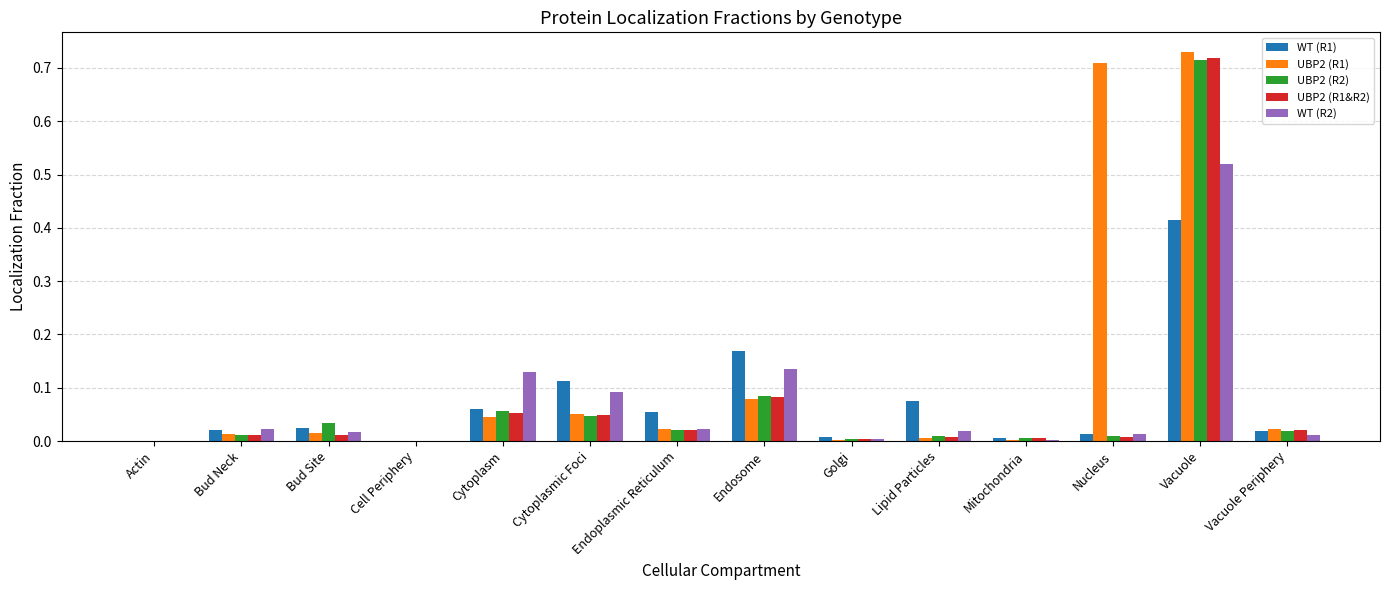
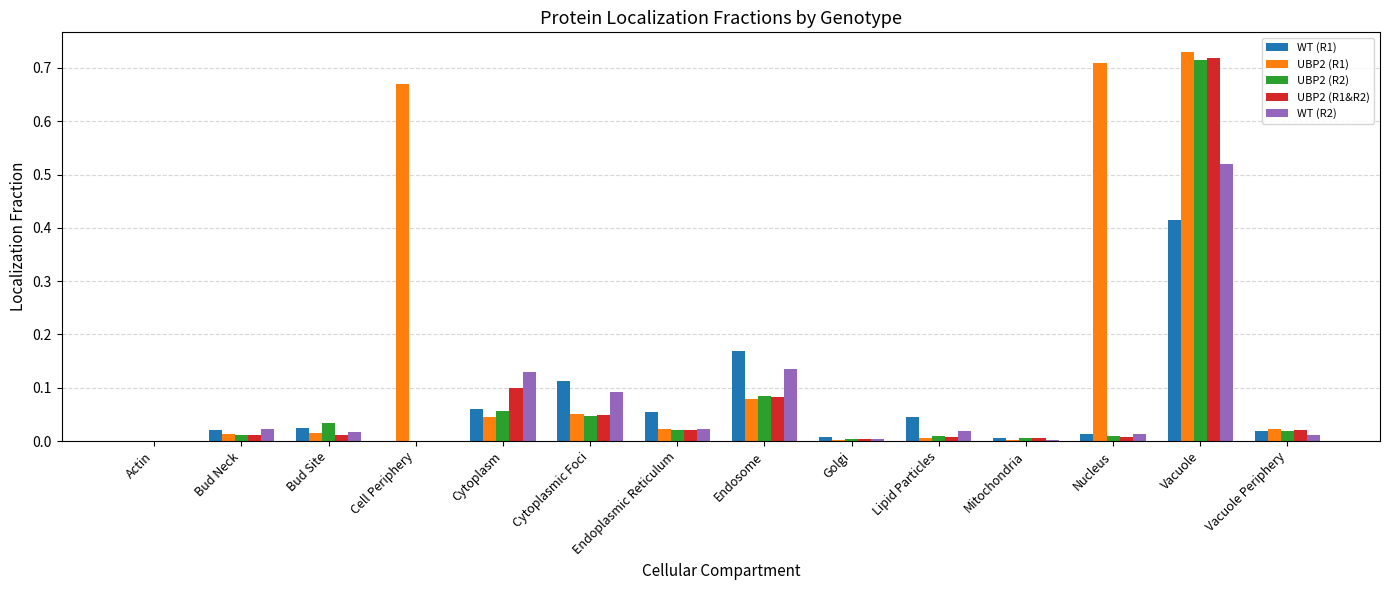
UBP2 (R1), Cell Periphery: 0.00 -> 0.67
UBP2 (R1&R2), Cytoplasm: 0.05 -> 0.10
WT (R1), Lipid Particles: 0.08 -> 0.05
